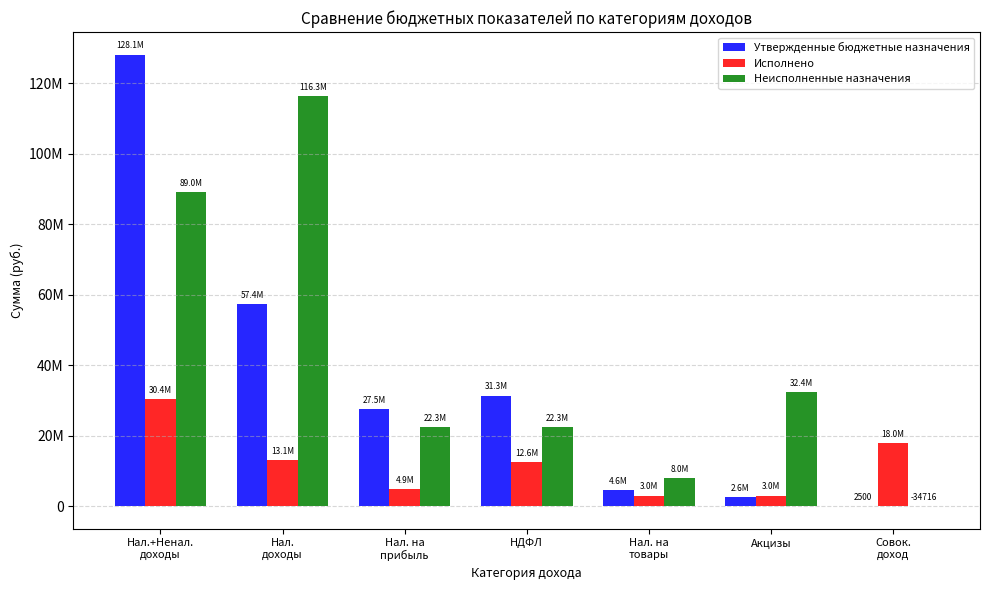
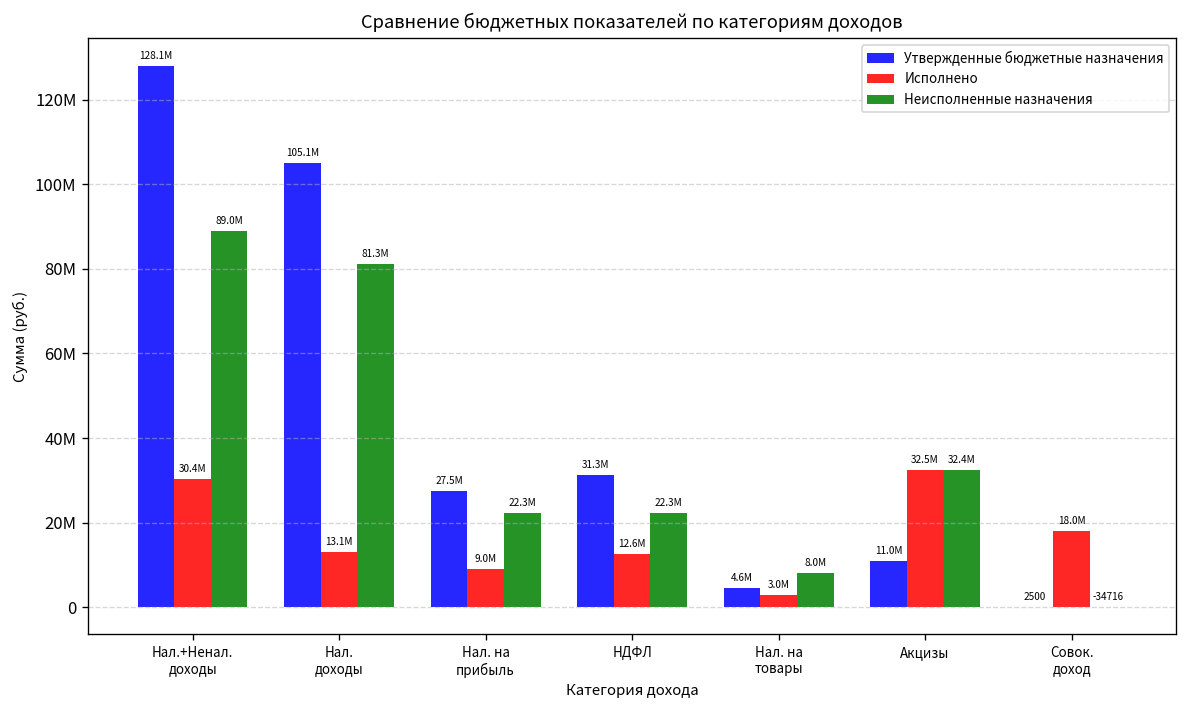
Утвержденные бюджетные назначения, Нал. доходы: 57.4M -> 105.1M
Неисполненные назначения, Нал. доходы: 116.3M -> 81.3M
Исполнено, Нал. на прибыль: 4.9M -> 9.0M
Утвержденные бюджетные назначения, Акцизы: 2.6M -> 11.0M
Исполнено, Акцизы: 3.0M -> 32.5M
